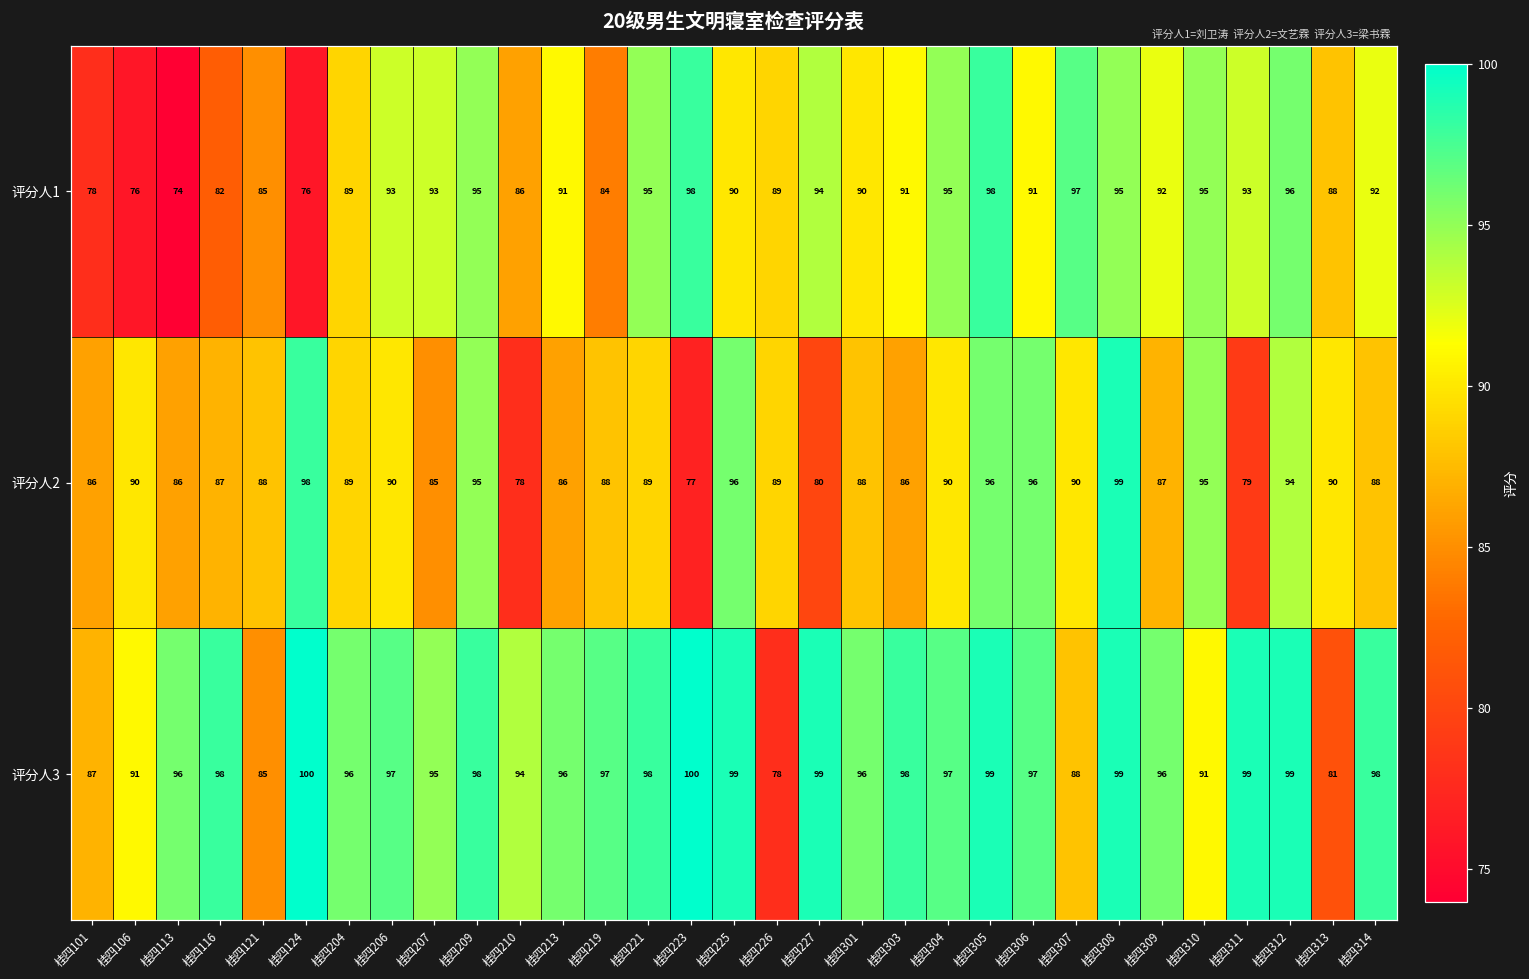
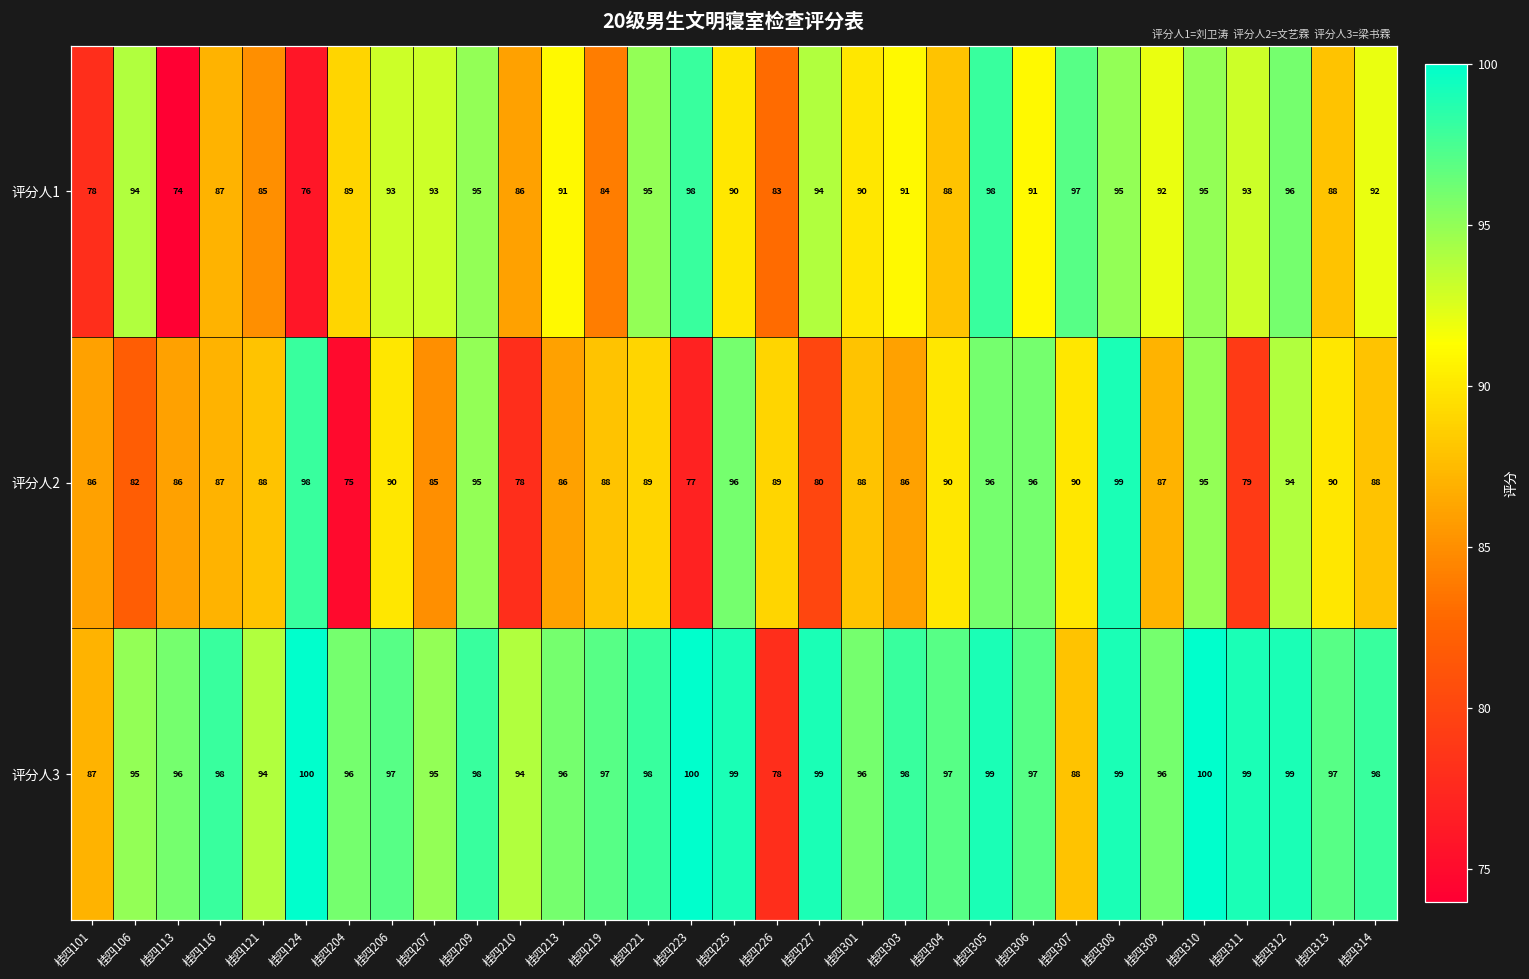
评分人1, 桂四106: 76 -> 94
评分人1, 桂四116: 82 -> 87
评分人1, 桂四226: 89 -> 83
评分人1, 桂四304: 95 -> 88
评分人2, 桂四106: 90 -> 82
评分人2, 桂四204: 89 -> 75
评分人3, 桂四106: 91 -> 95
评分人3, 桂四121: 85 -> 94
评分人3, 桂四310: 91 -> 100
评分人3, 桂四313: 81 -> 97
